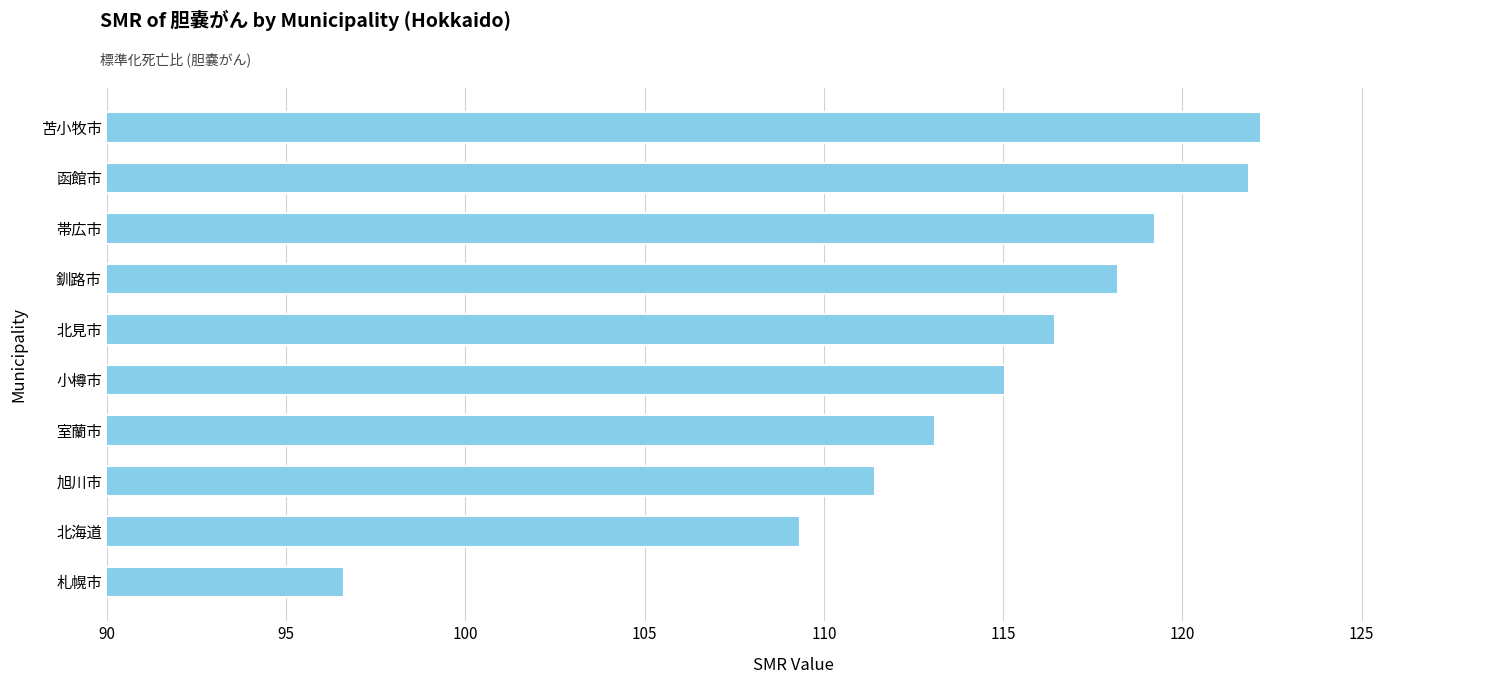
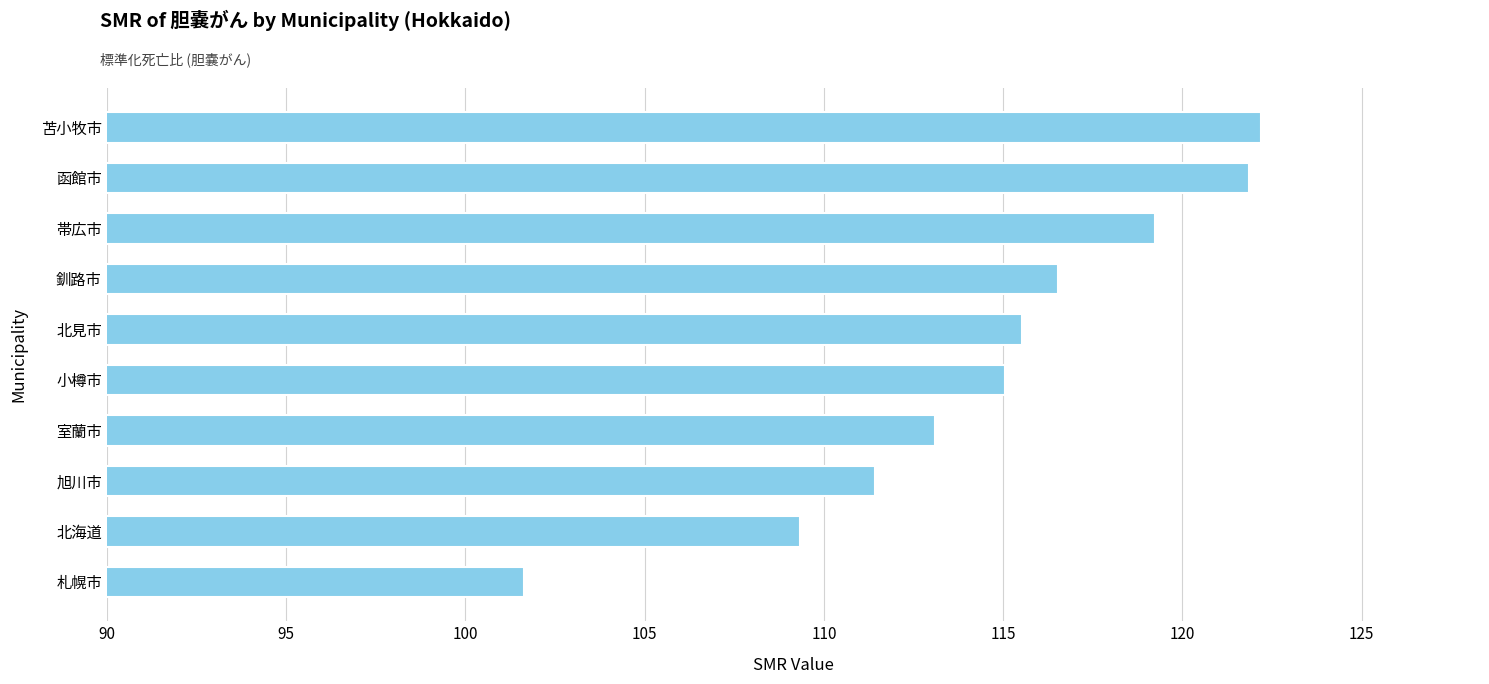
釧路市: 118.2 -> 116.5
北見市: 116.4 -> 115.5
札幌市: 96.6 -> 101.6
